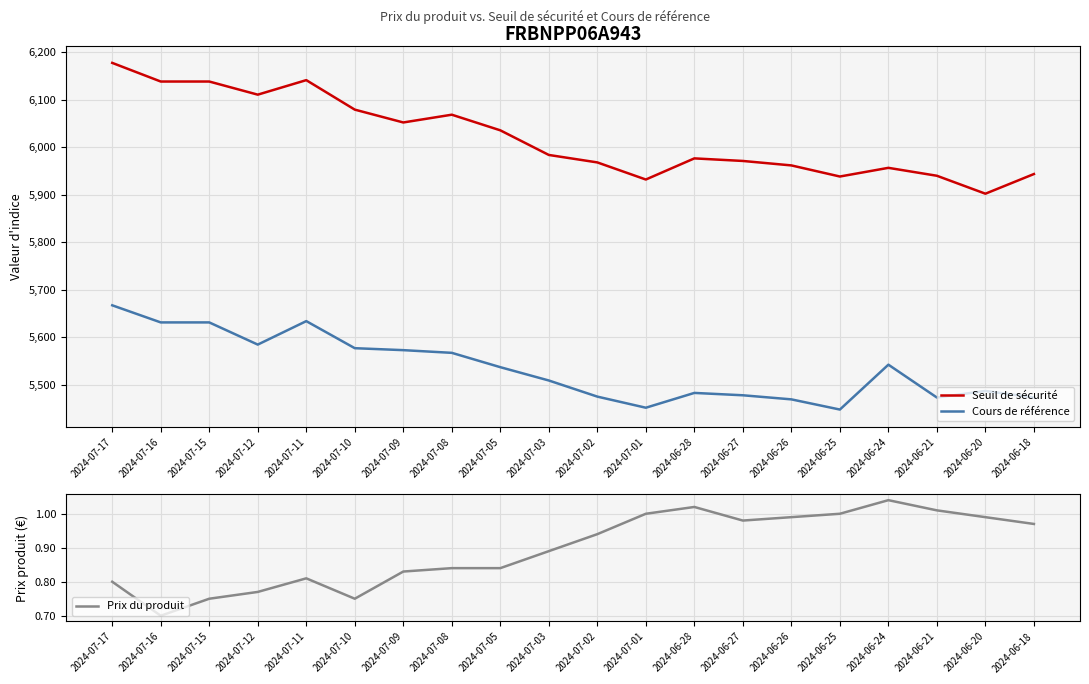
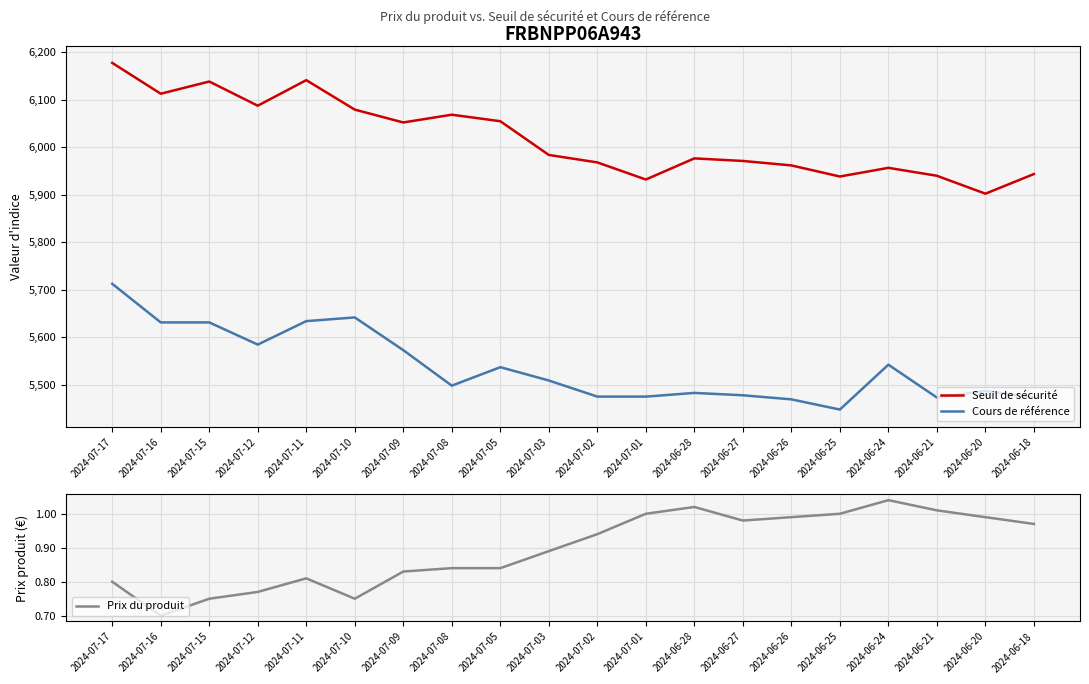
FRBNPP06A943, Cours de référence, 2024-07-17: 5,670 -> 5,710
FRBNPP06A943, Seuil de sécurité, 2024-07-16: 6,140 -> 6,110
FRBNPP06A943, Seuil de sécurité, 2024-07-12: 6,110 -> 6,090
FRBNPP06A943, Cours de référence, 2024-07-10: 5,580 -> 5,640
FRBNPP06A943, Cours de référence, 2024-07-08: 5,570 -> 5,500
FRBNPP06A943, Seuil de sécurité, 2024-07-05: 6,040 -> 6,050
FRBNPP06A943, Cours de référence, 2024-07-01: 5,450 -> 5,480
